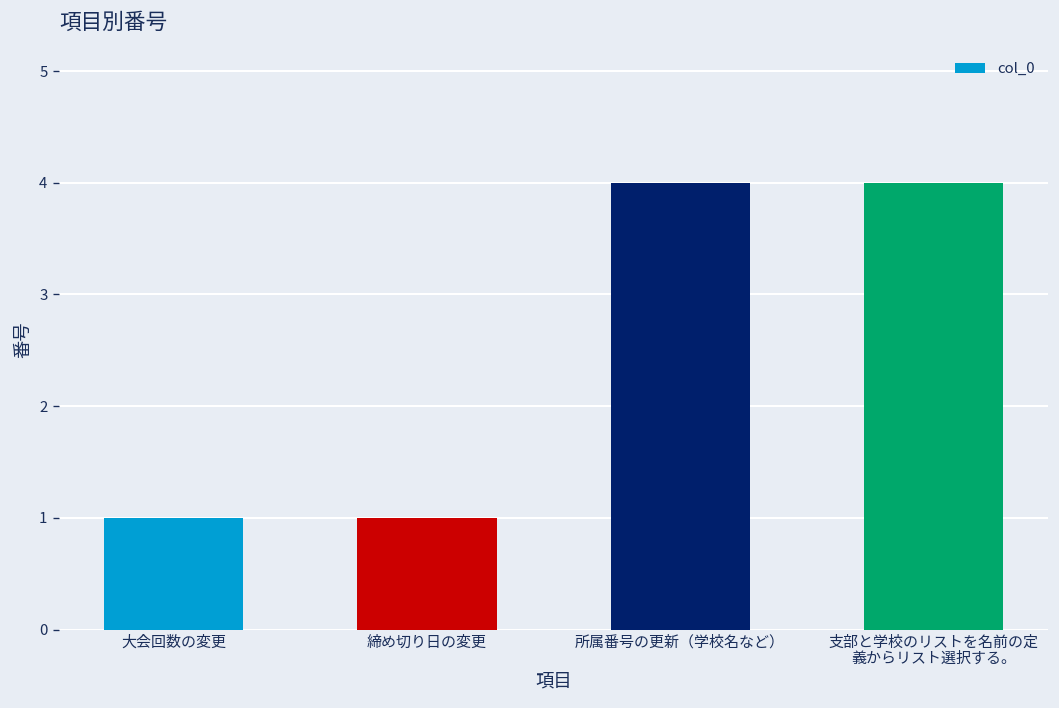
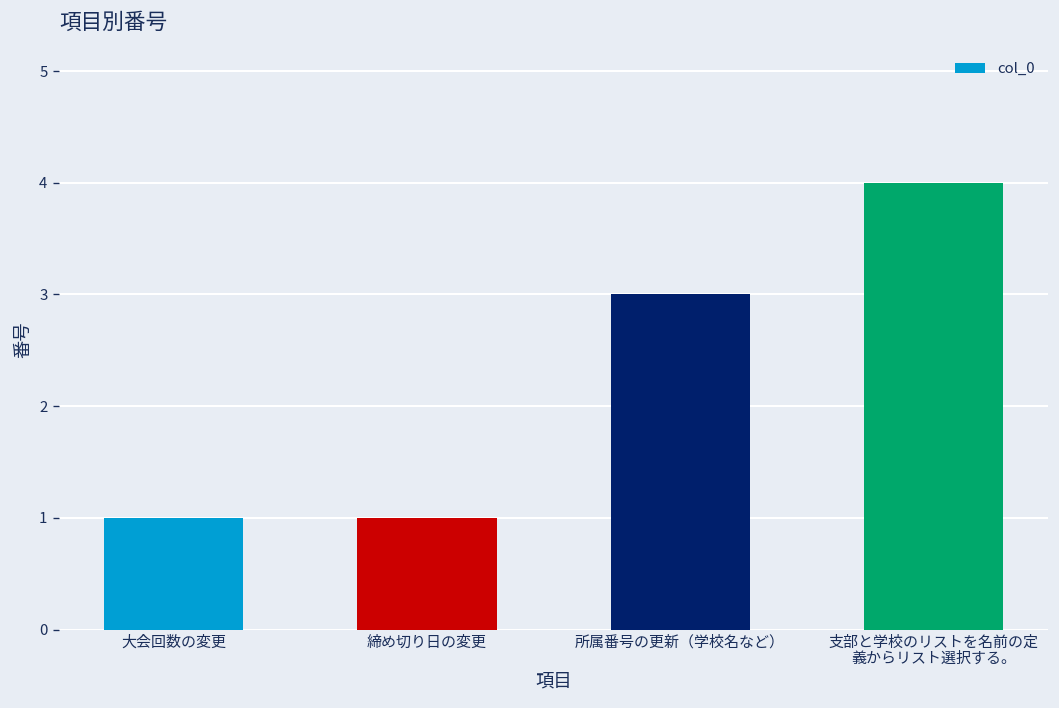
所属番号の更新（学校名など）: 4 -> 3
